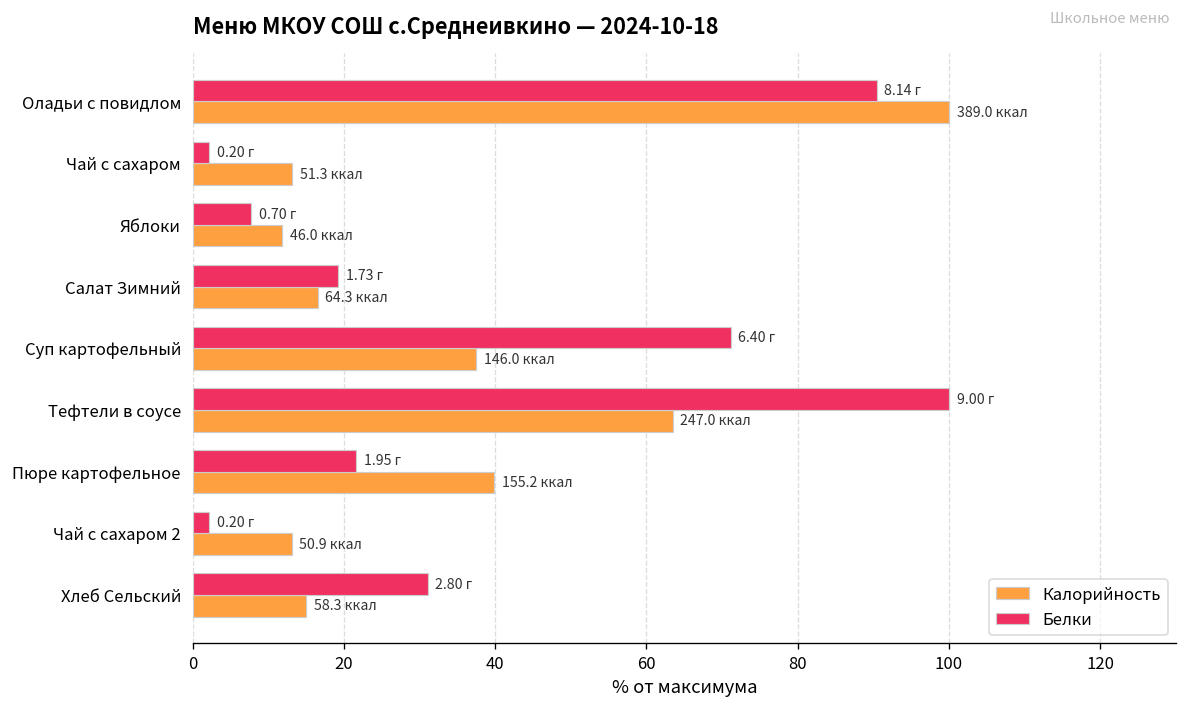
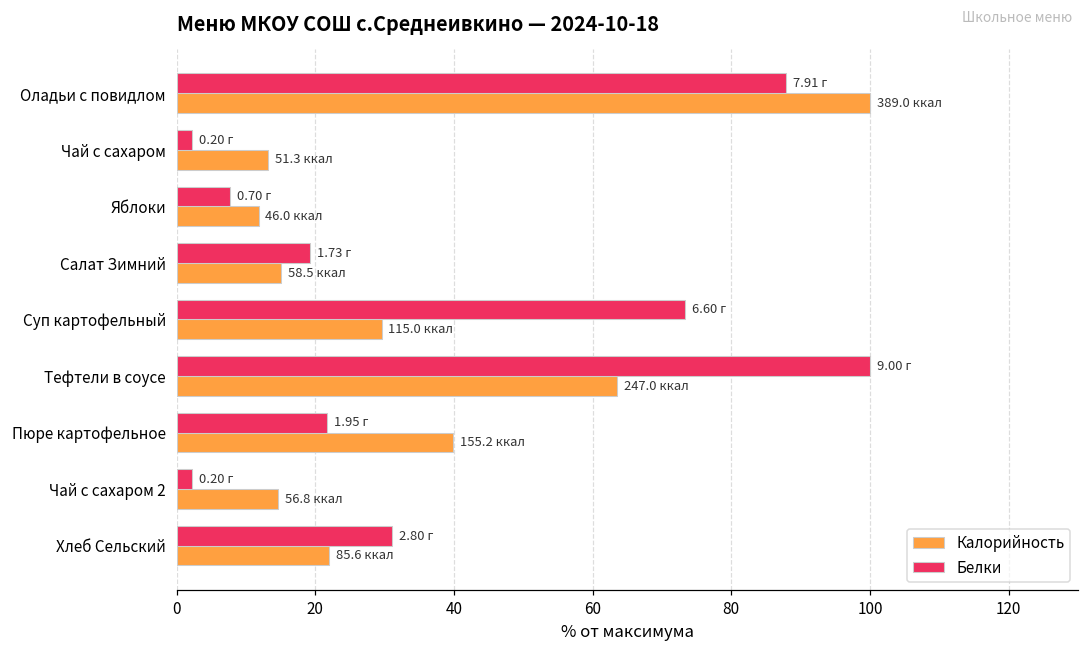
Белки, Оладьи с повидлом: 8.14 -> 7.91
Калорийность, Салат Зимний: 64.3 -> 58.5
Белки, Суп картофельный: 6.40 -> 6.60
Калорийность, Суп картофельный: 146.0 -> 115.0
Калорийность, Чай с сахаром 2: 50.9 -> 56.8
Калорийность, Хлеб Сельский: 58.3 -> 85.6
